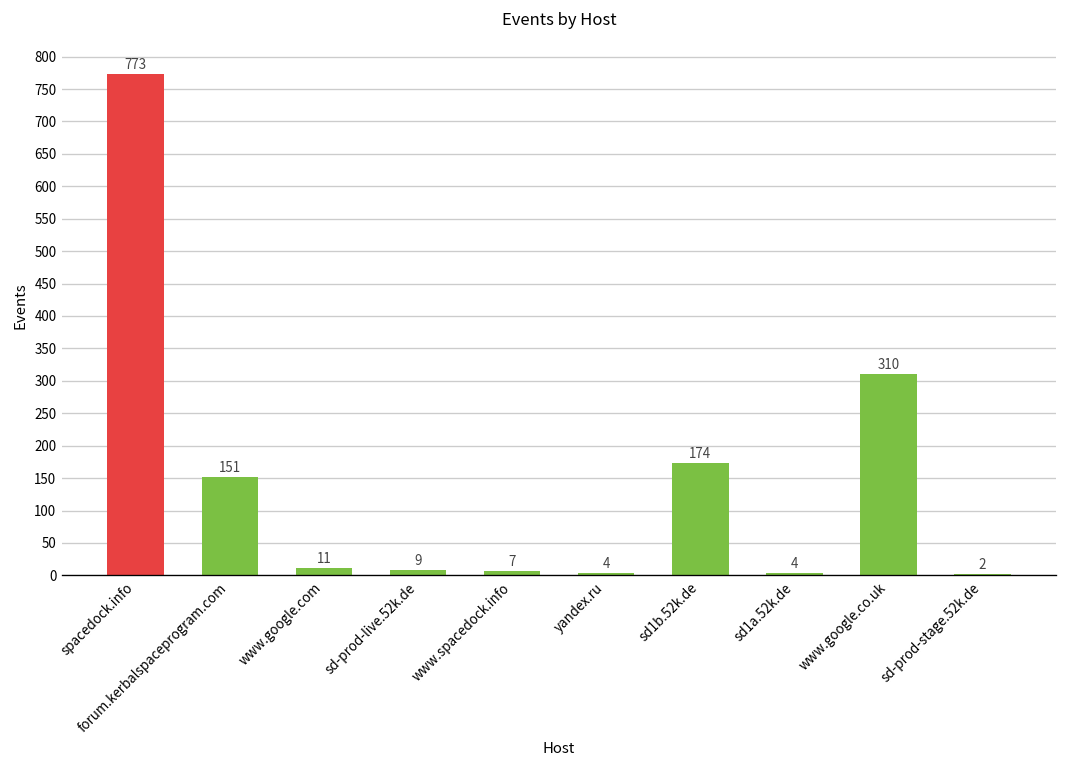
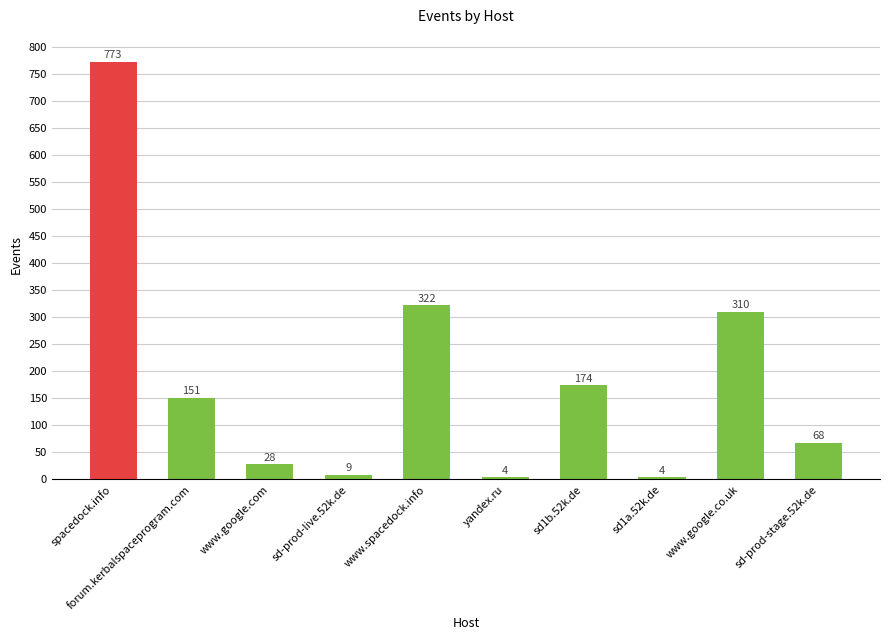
www.google.com: 11 -> 28
www.spacedock.info: 7 -> 322
sd-prod-stage.52k.de: 2 -> 68
